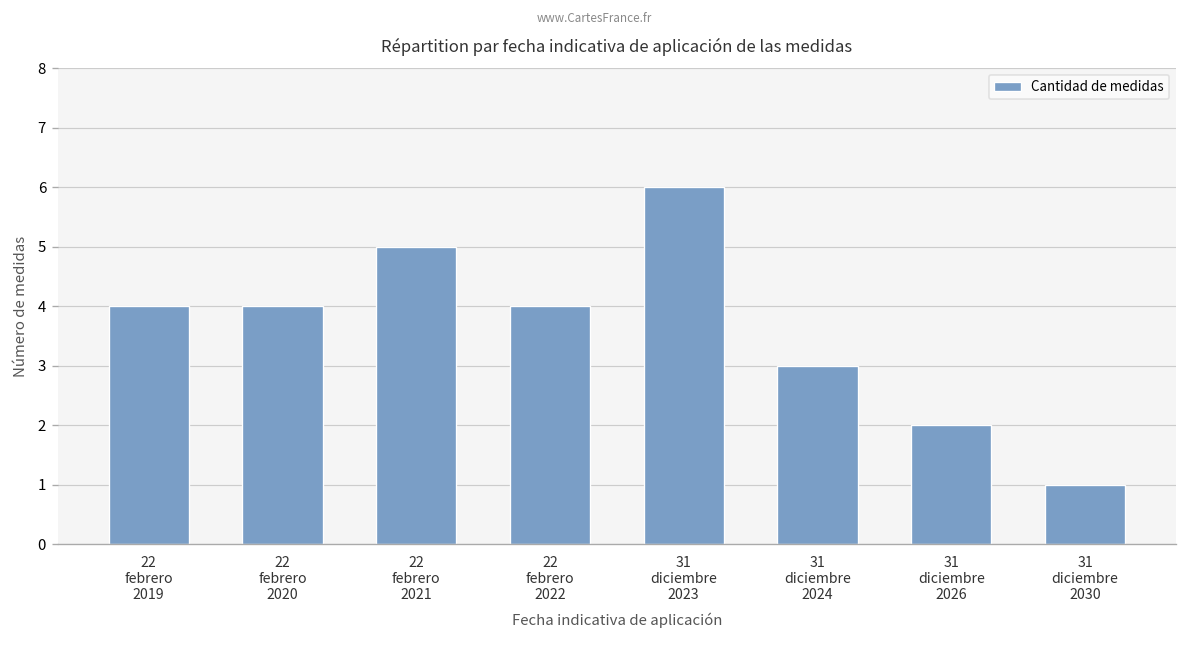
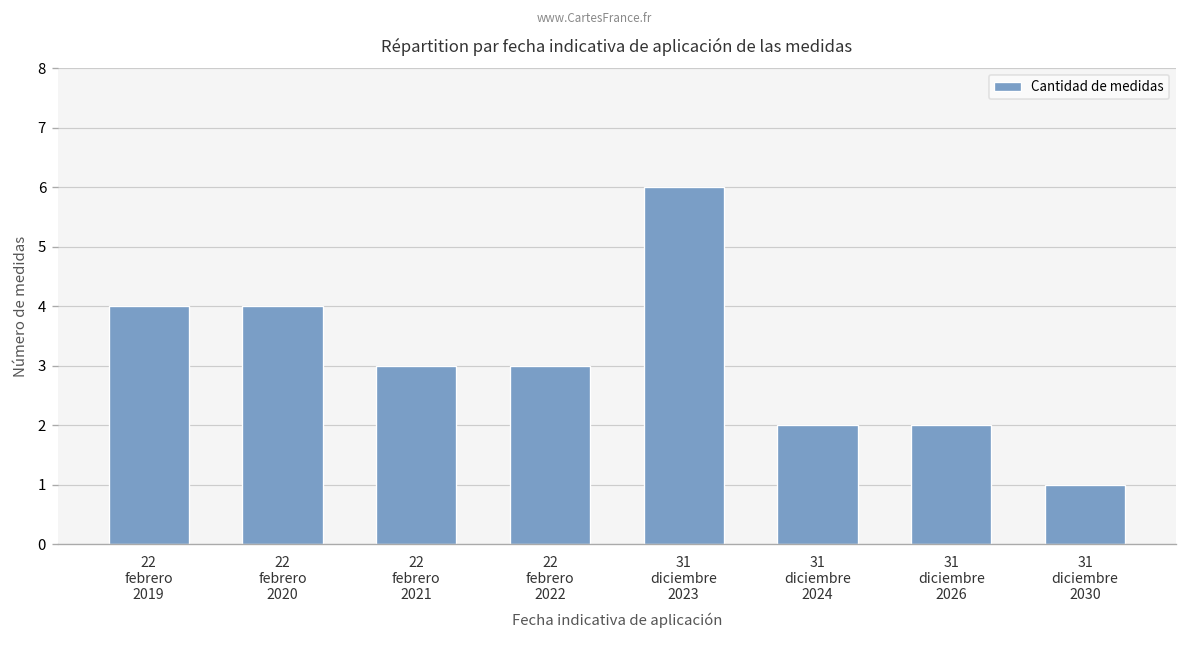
22 febrero 2021: 5 -> 3
22 febrero 2022: 4 -> 3
31 diciembre 2024: 3 -> 2
